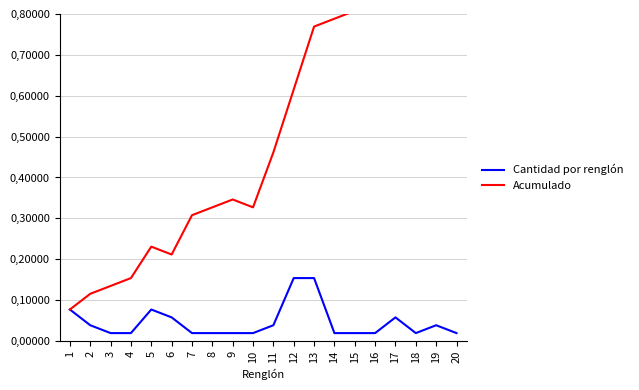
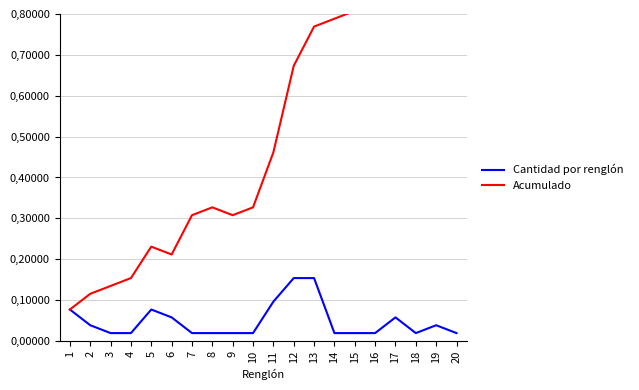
Acumulado, 9: 35000 -> 31000
Cantidad por renglón, 11: 4000 -> 10000
Acumulado, 12: 62000 -> 67000
